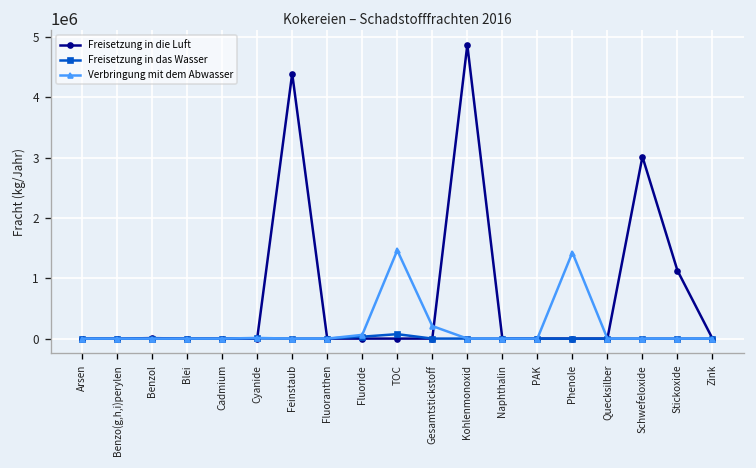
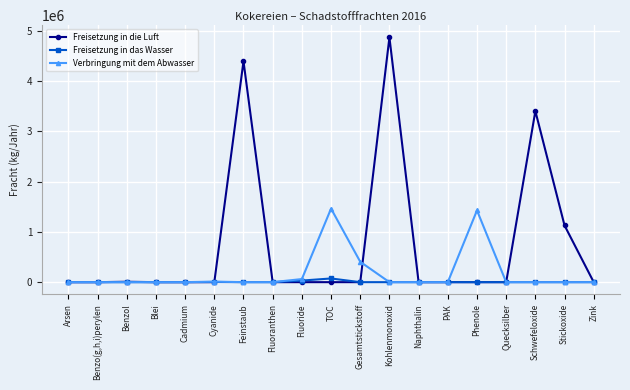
Verbringung mit dem Abwasser, Gesamtstickstoff: 200000 -> 400000
Freisetzung in die Luft, Schwefeloxide: 3000000 -> 3400000
